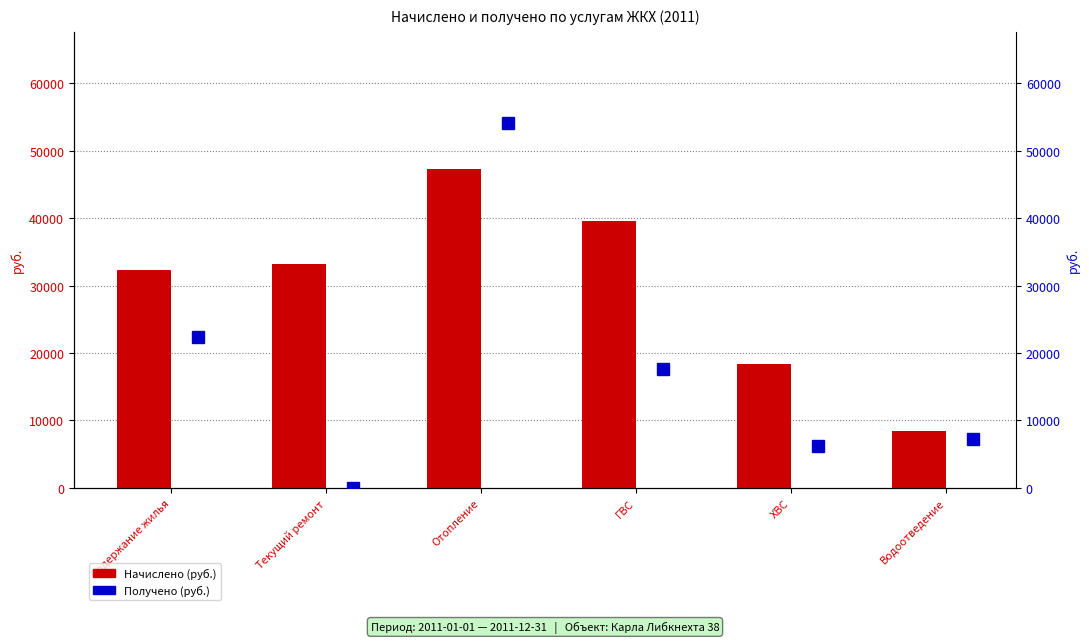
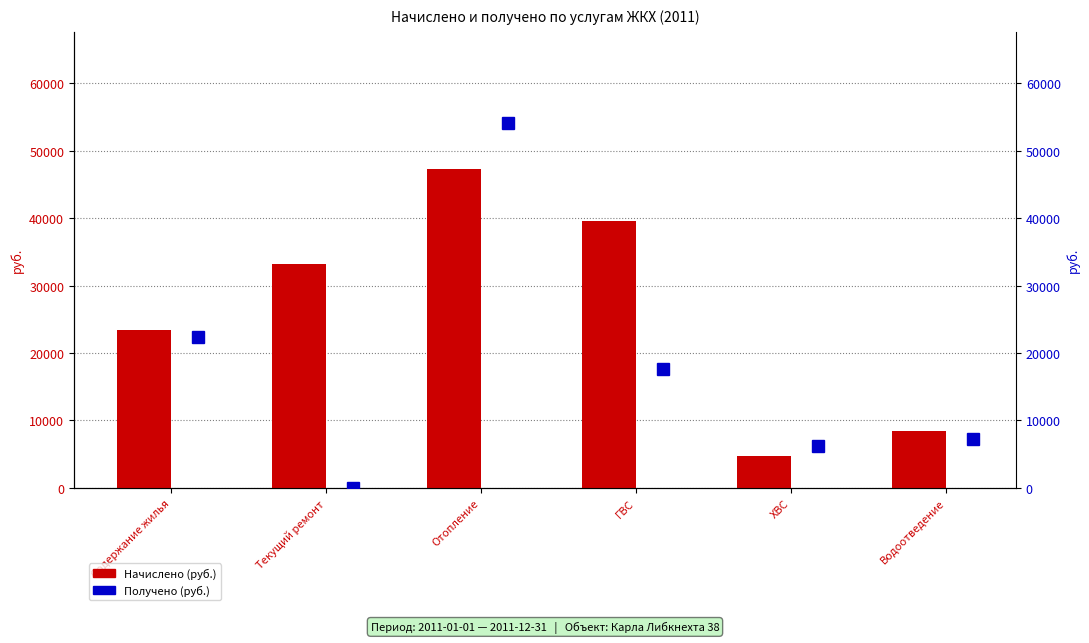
Начислено (руб.), Содержание жилья: 32000 -> 23000
Начислено (руб.), ХВС: 18000 -> 5000
